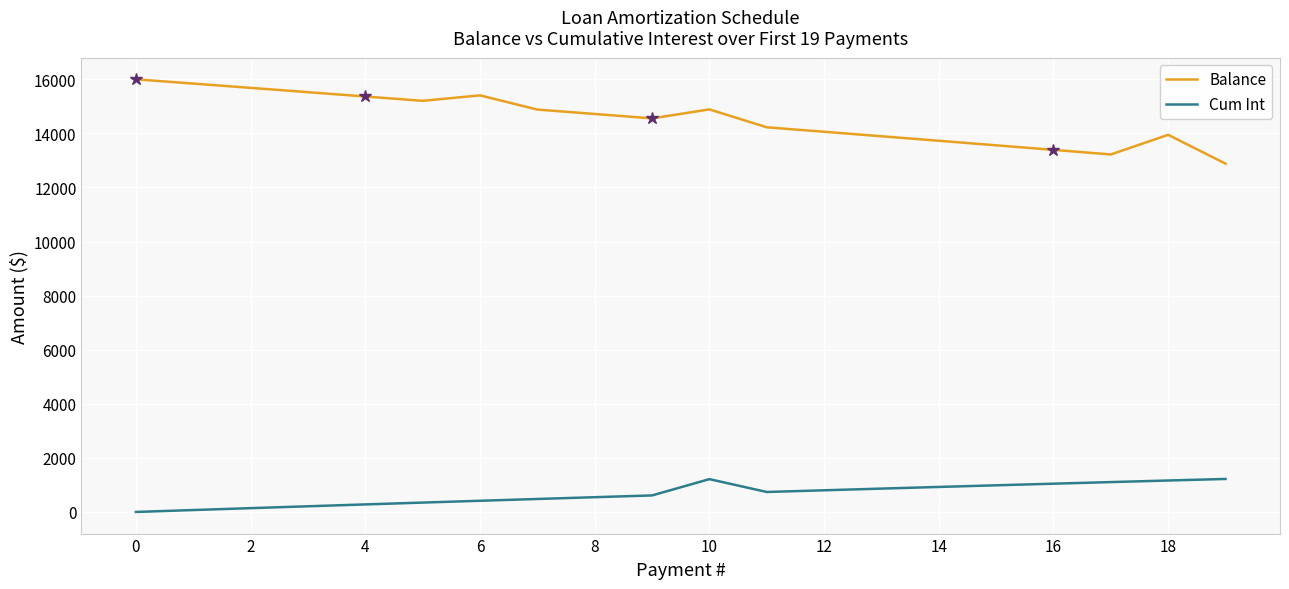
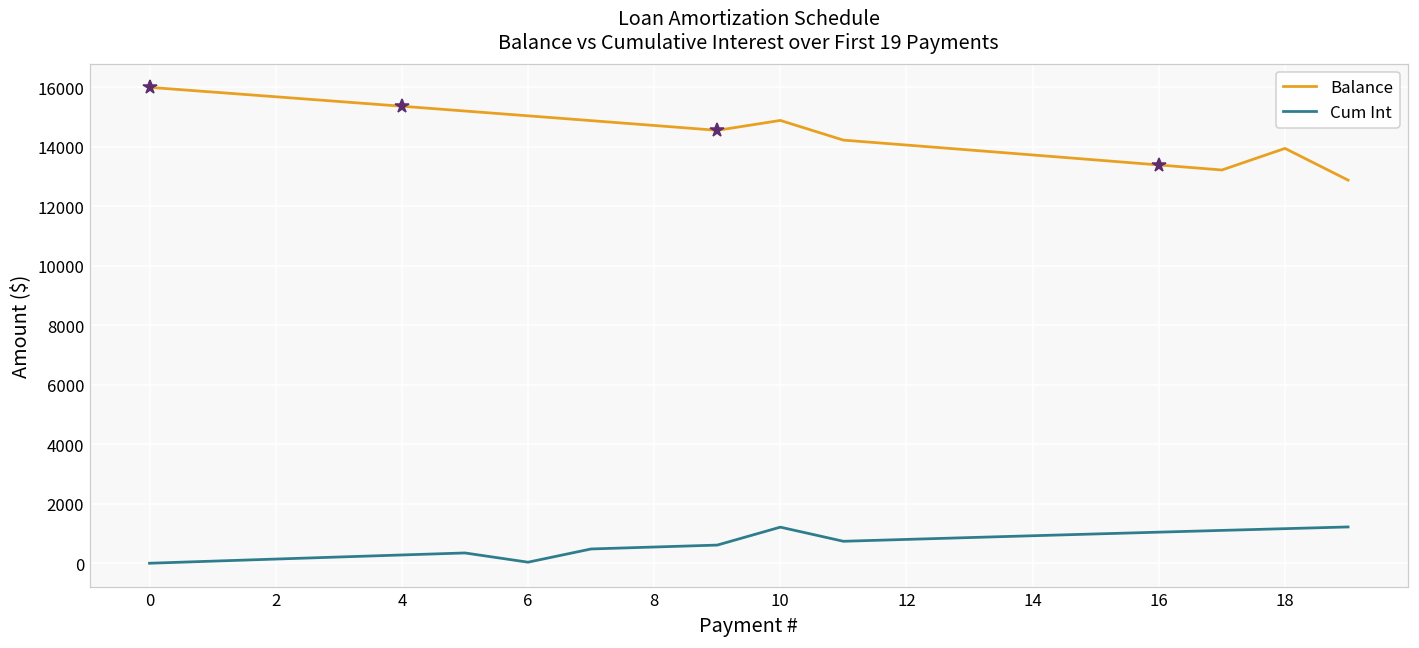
Balance, 6: 15400 -> 15000
Cum Int, 6: 400 -> 0
